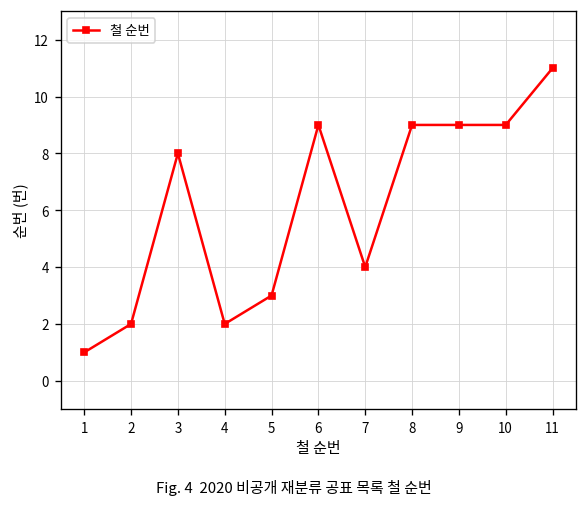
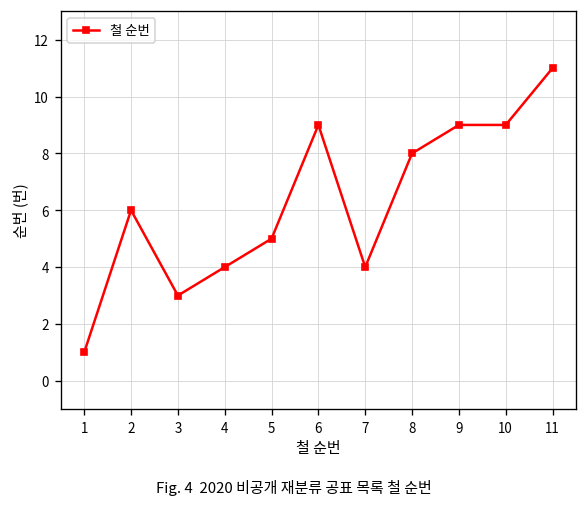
2: 2 -> 6
3: 8 -> 3
4: 2 -> 4
5: 3 -> 5
8: 9 -> 8
